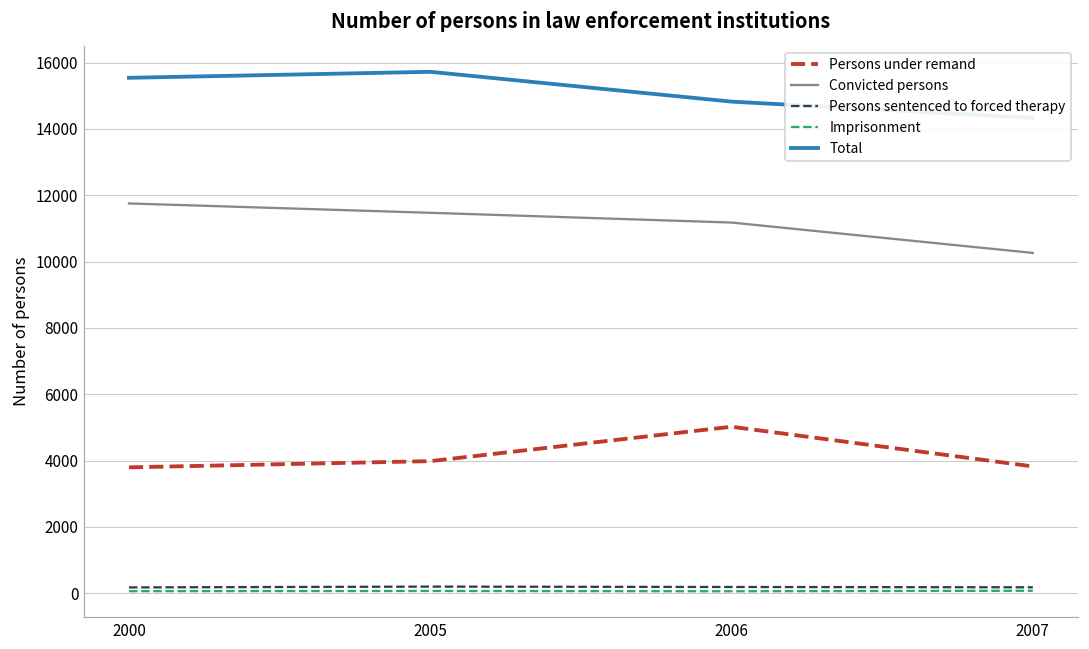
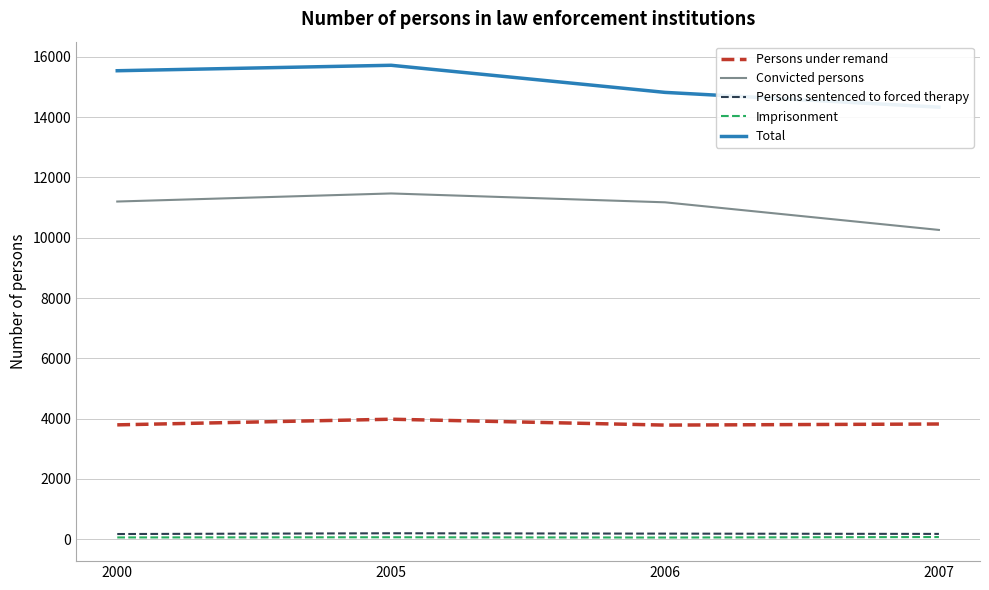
Convicted persons, 2000: 11800 -> 11200
Persons under remand, 2006: 5000 -> 3800
